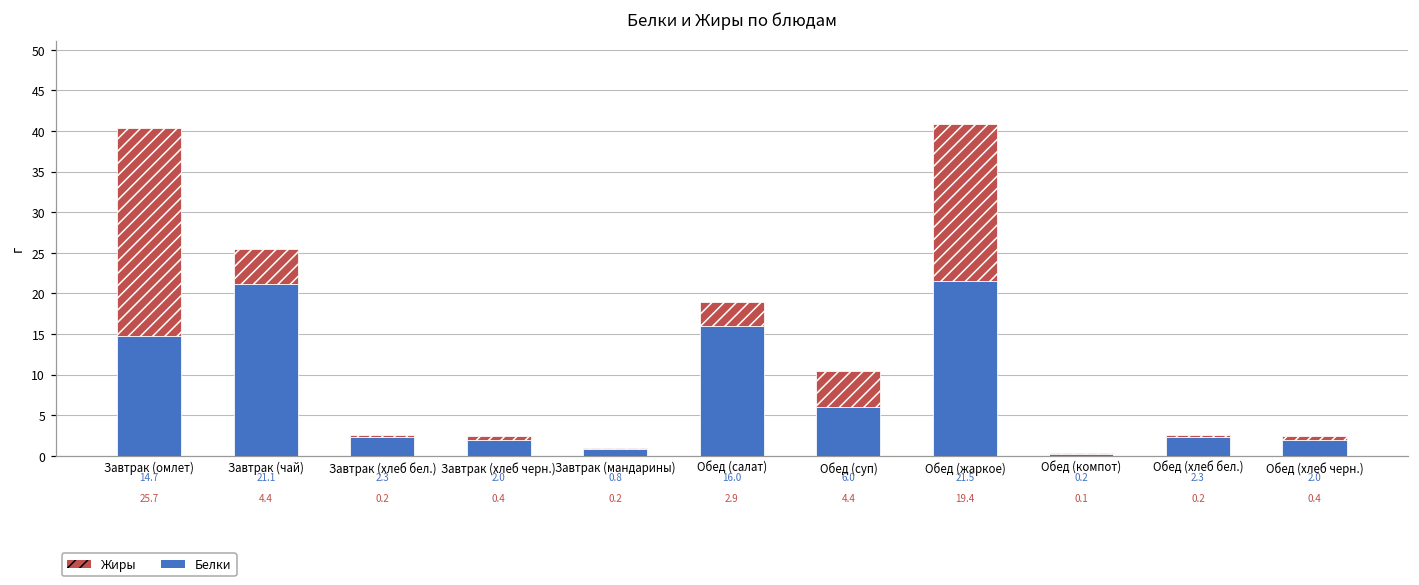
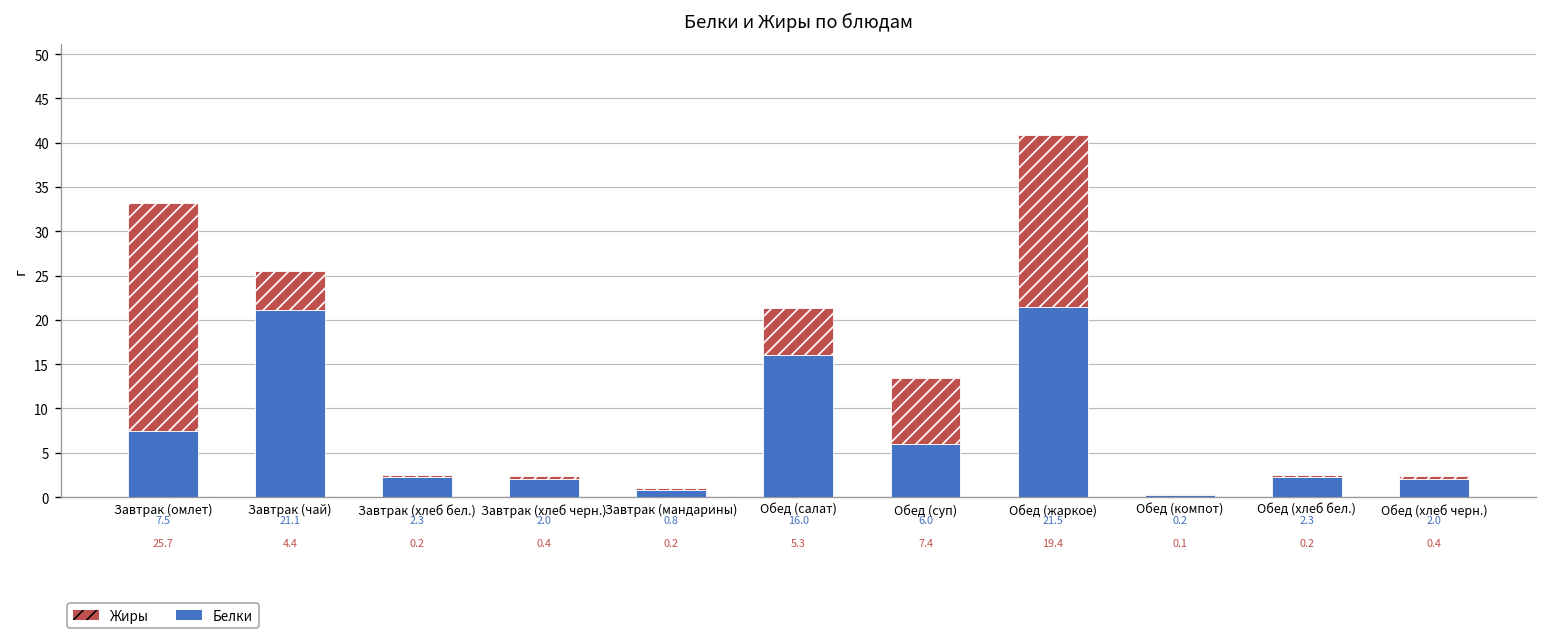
Белки, Завтрак (омлет): 14.7 -> 7.5
Жиры, Обед (салат): 2.9 -> 5.3
Жиры, Обед (суп): 4.4 -> 7.4
